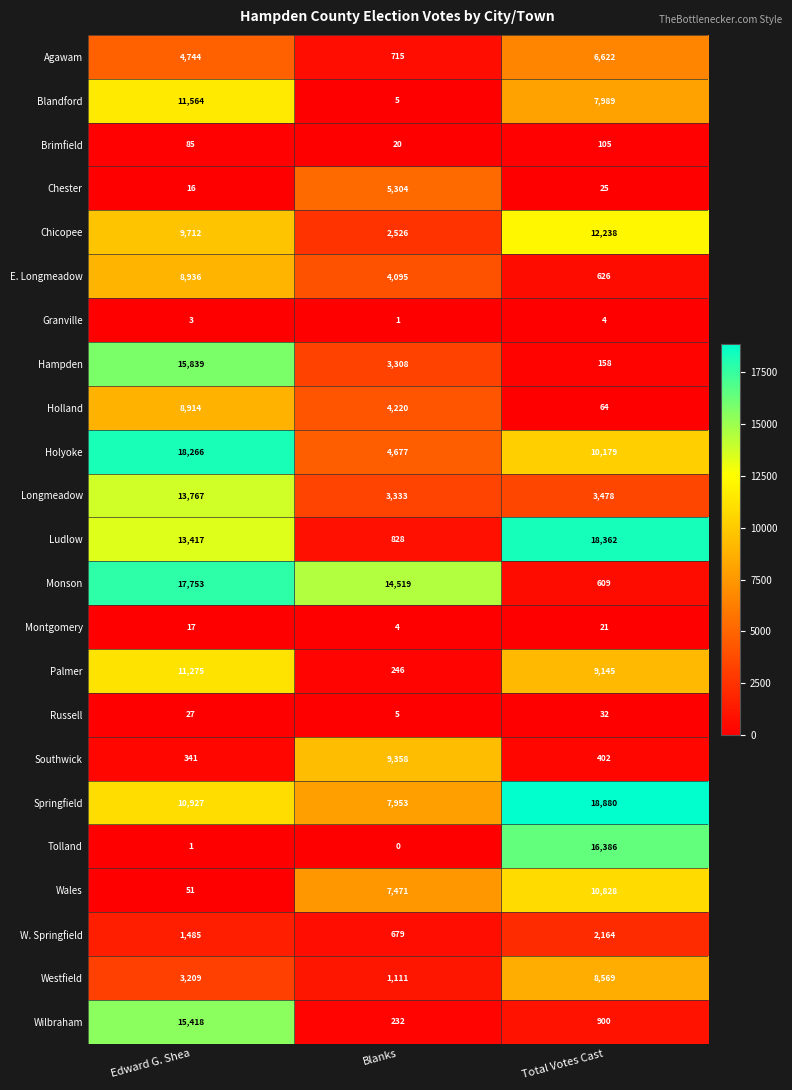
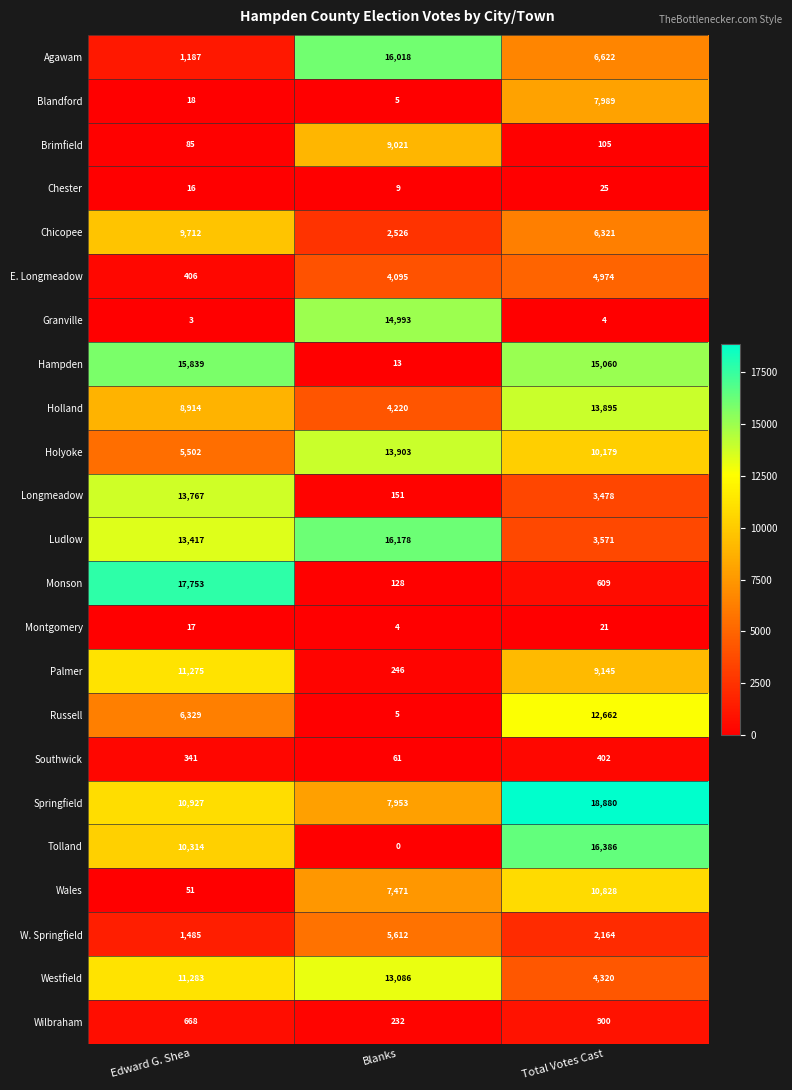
Agawam, Edward G. Shea: 4,744 -> 1,187
Agawam, Blanks: 715 -> 16,018
Blandford, Edward G. Shea: 11,564 -> 18
Brimfield, Blanks: 20 -> 9,021
Chester, Blanks: 5,304 -> 9
Chicopee, Total Votes Cast: 12,238 -> 6,321
E. Longmeadow, Edward G. Shea: 8,936 -> 406
E. Longmeadow, Total Votes Cast: 626 -> 4,974
Granville, Blanks: 1 -> 14,993
Hampden, Blanks: 3,308 -> 13
Hampden, Total Votes Cast: 158 -> 15,060
Holland, Total Votes Cast: 64 -> 13,895
Holyoke, Edward G. Shea: 18,266 -> 5,502
Holyoke, Blanks: 4,677 -> 13,903
Longmeadow, Blanks: 3,333 -> 151
Ludlow, Blanks: 828 -> 16,178
Ludlow, Total Votes Cast: 18,362 -> 3,571
Monson, Blanks: 14,519 -> 128
Russell, Edward G. Shea: 27 -> 6,329
Russell, Total Votes Cast: 32 -> 12,662
Southwick, Blanks: 9,358 -> 61
Tolland, Edward G. Shea: 1 -> 10,314
W. Springfield, Blanks: 679 -> 5,612
Westfield, Edward G. Shea: 3,209 -> 11,283
Westfield, Blanks: 1,111 -> 13,086
Westfield, Total Votes Cast: 8,569 -> 4,320
Wilbraham, Edward G. Shea: 15,418 -> 668
